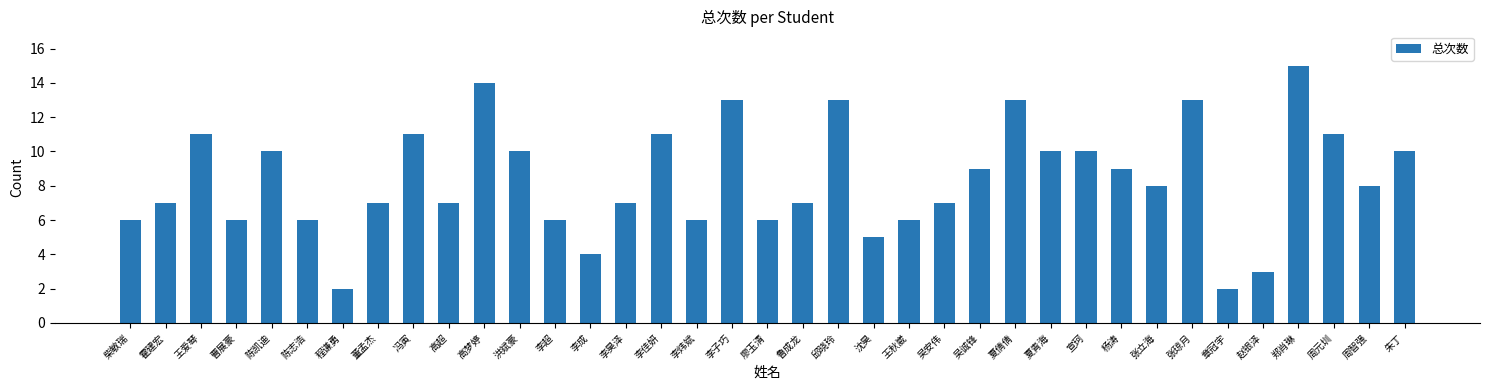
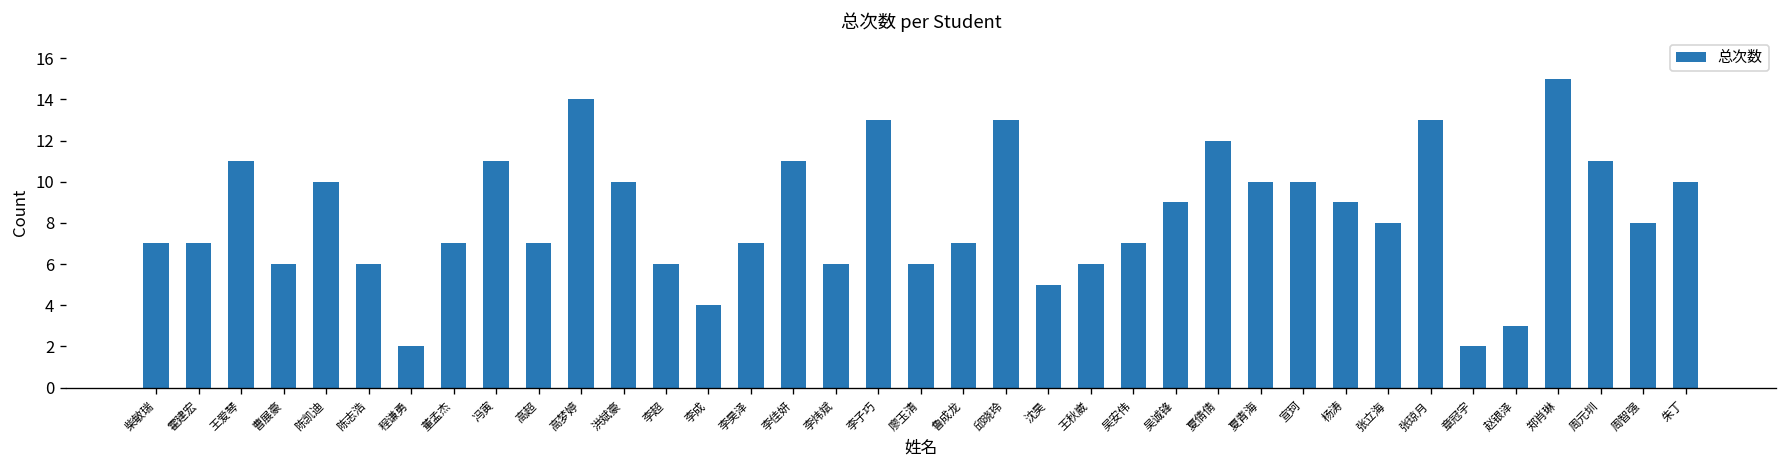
柴敏瑞: 6 -> 7
夏倩倩: 13 -> 12
